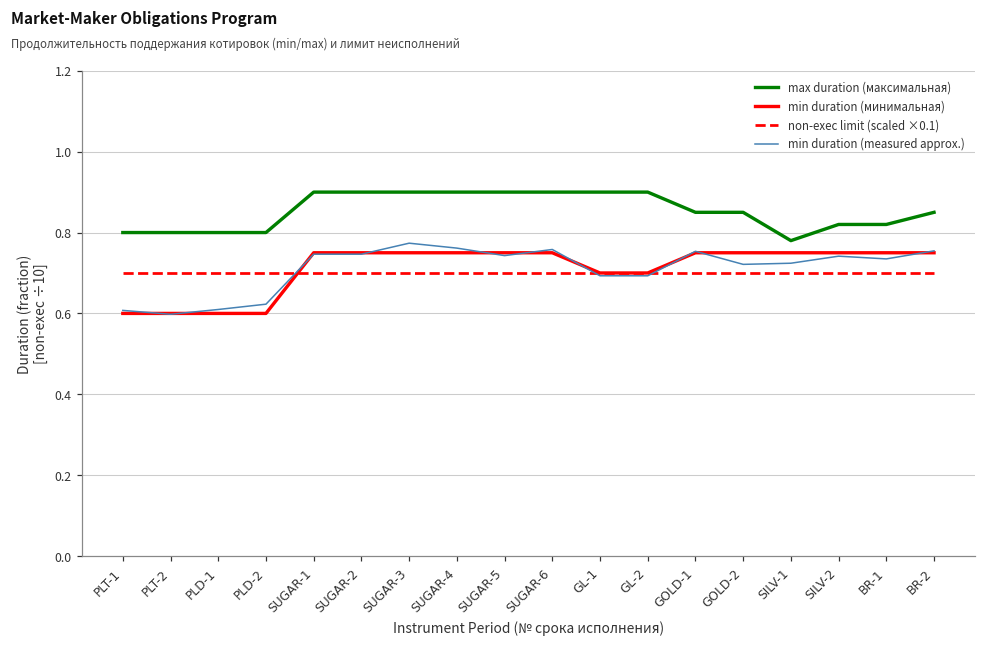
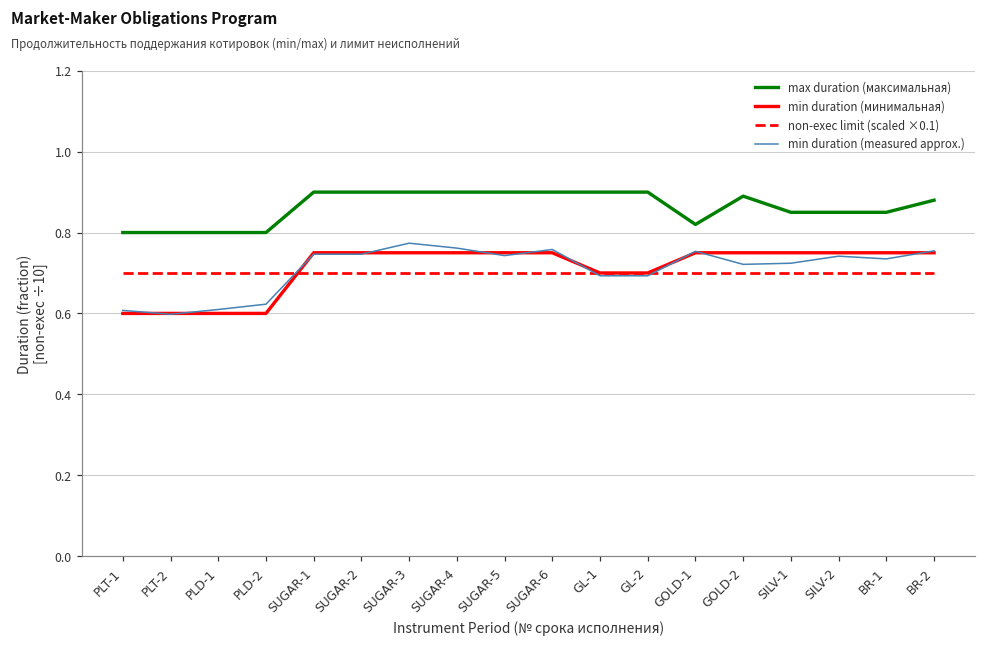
max duration (максимальная), GOLD-1: 0.85 -> 0.82
max duration (максимальная), GOLD-2: 0.85 -> 0.89
max duration (максимальная), SILV-1: 0.78 -> 0.85
max duration (максимальная), SILV-2: 0.82 -> 0.85
max duration (максимальная), BR-1: 0.82 -> 0.85
max duration (максимальная), BR-2: 0.85 -> 0.88
